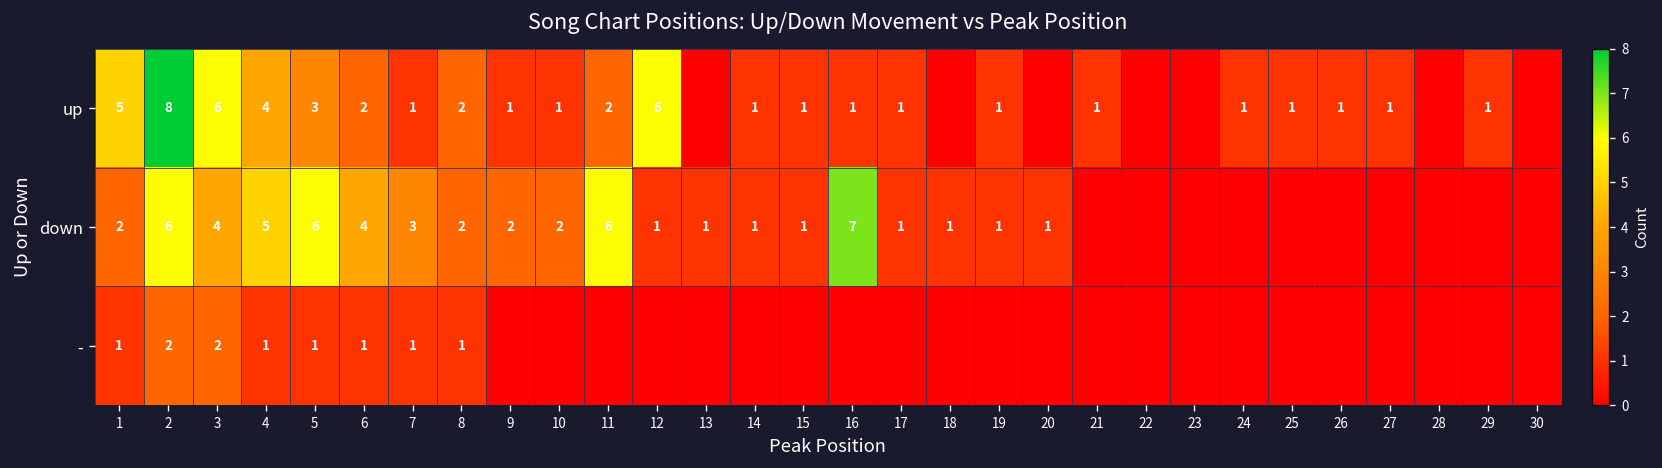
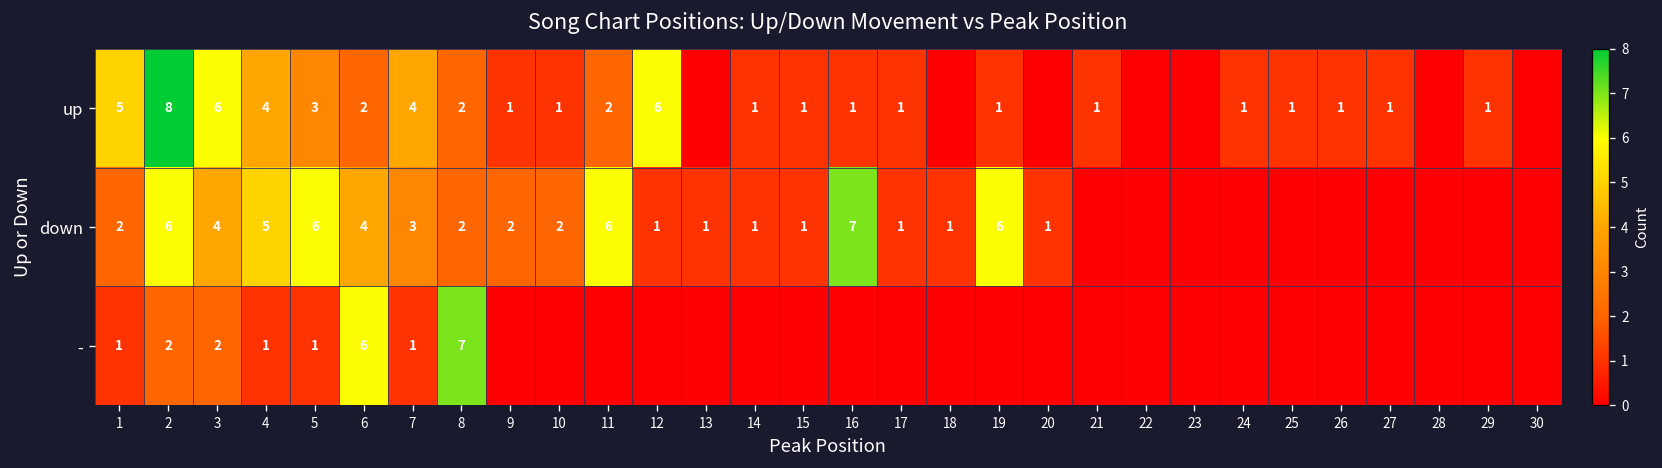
up, 7: 1 -> 4
down, 19: 1 -> 6
-, 6: 1 -> 6
-, 8: 1 -> 7
